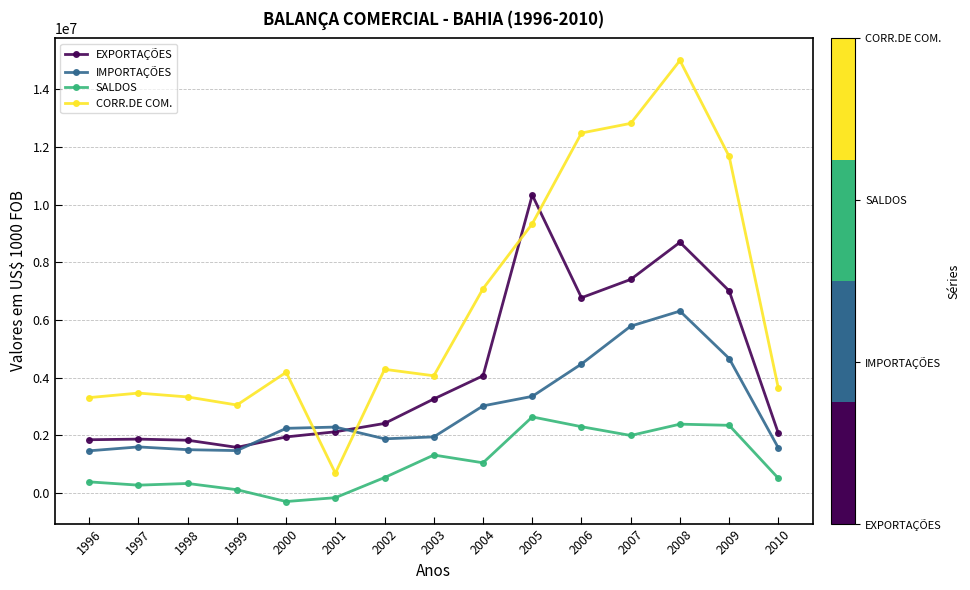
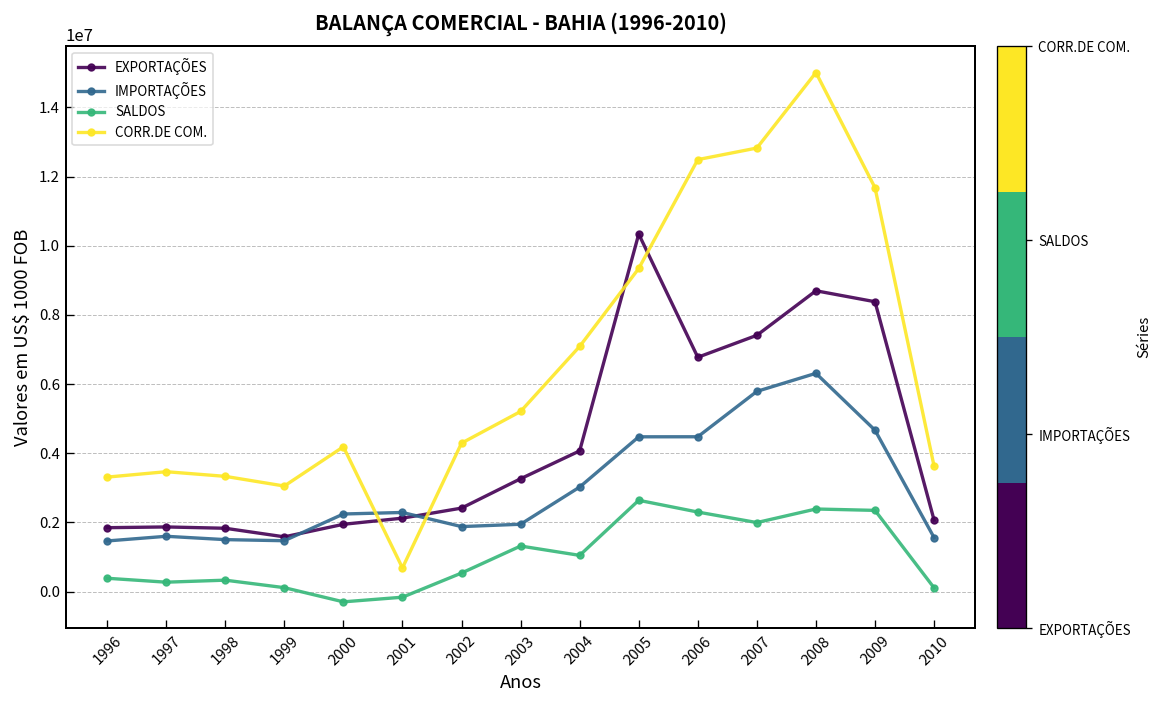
CORR.DE COM., 2003: 4100000 -> 5200000
IMPORTAÇÕES, 2005: 3400000 -> 4500000
EXPORTAÇÕES, 2009: 7000000 -> 8400000
SALDOS, 2010: 500000 -> 100000
